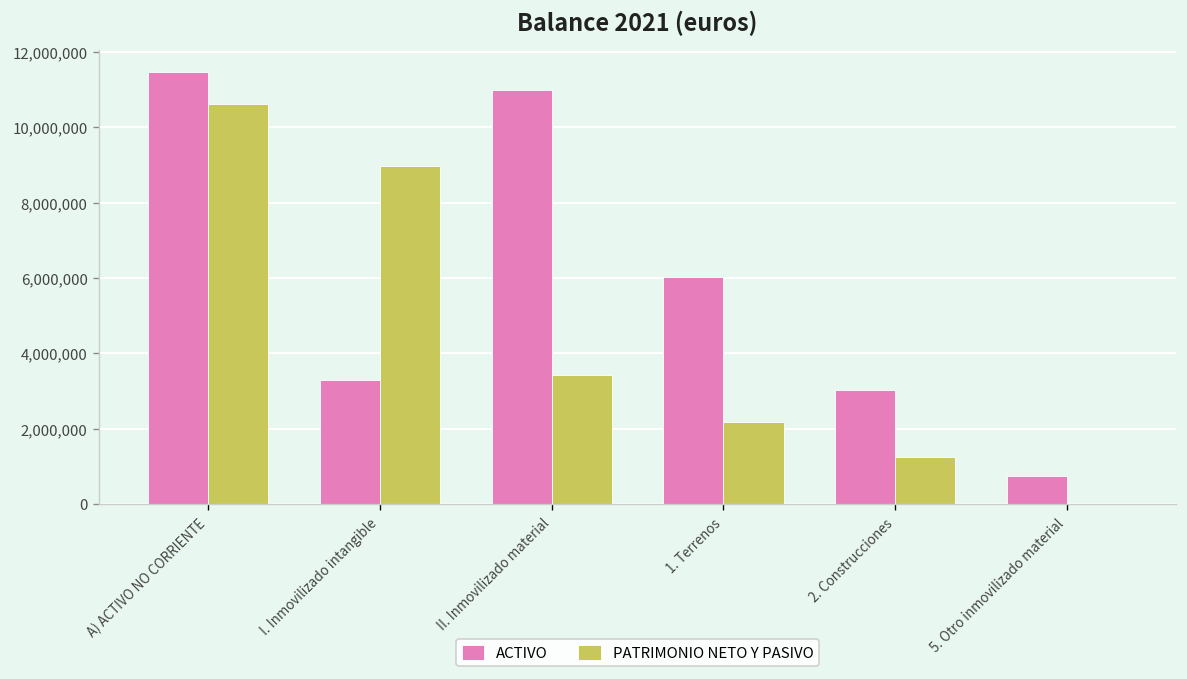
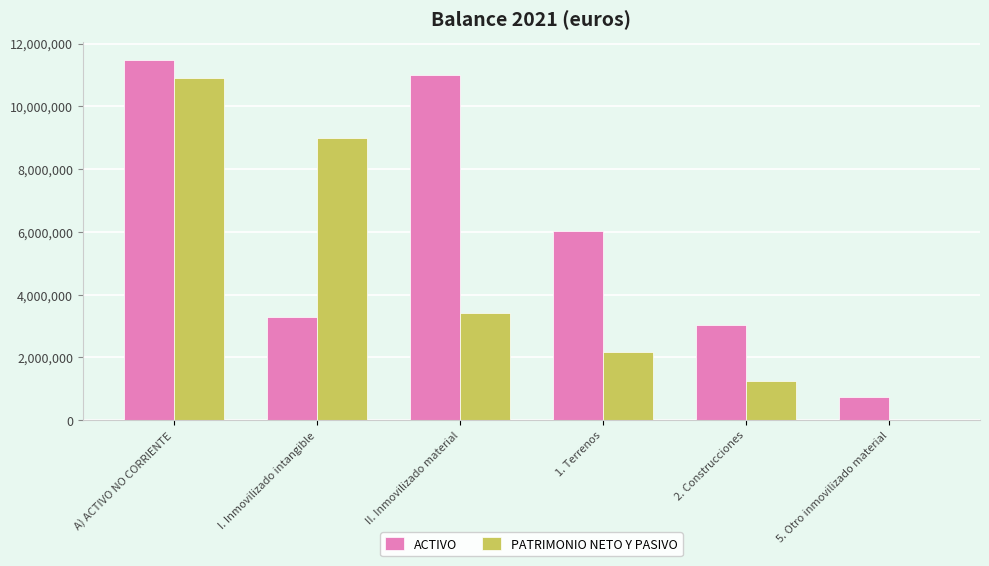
PATRIMONIO NETO Y PASIVO, A) ACTIVO NO CORRIENTE: 10,600,000 -> 10,900,000
